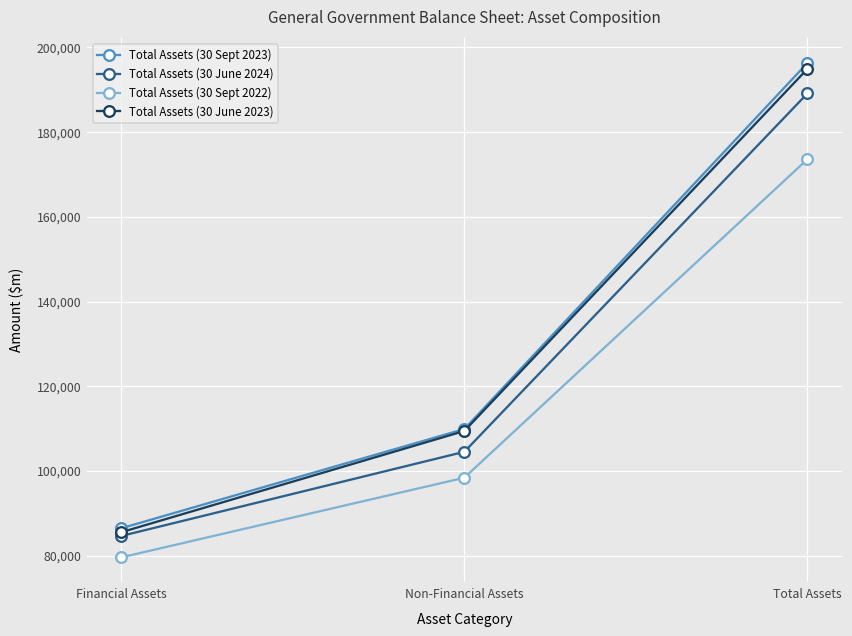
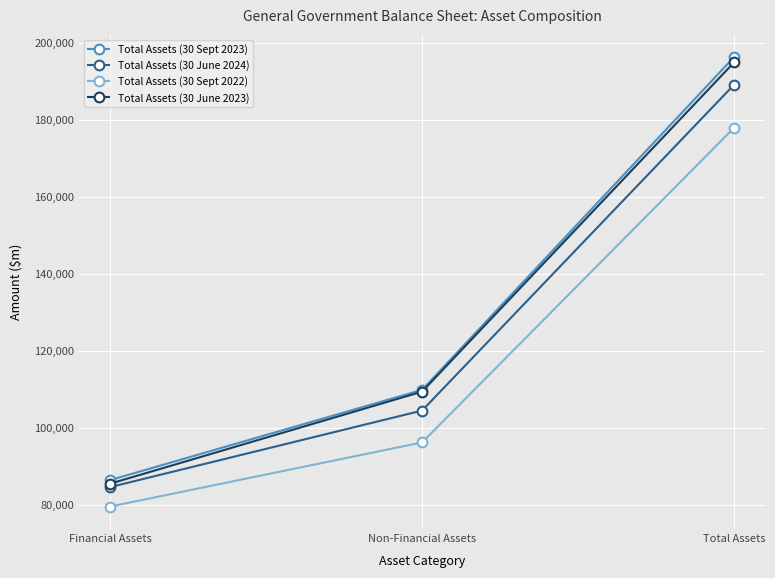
Total Assets (30 Sept 2022), Non-Financial Assets: 98,000 -> 96,000
Total Assets (30 Sept 2022), Total Assets: 174,000 -> 178,000
